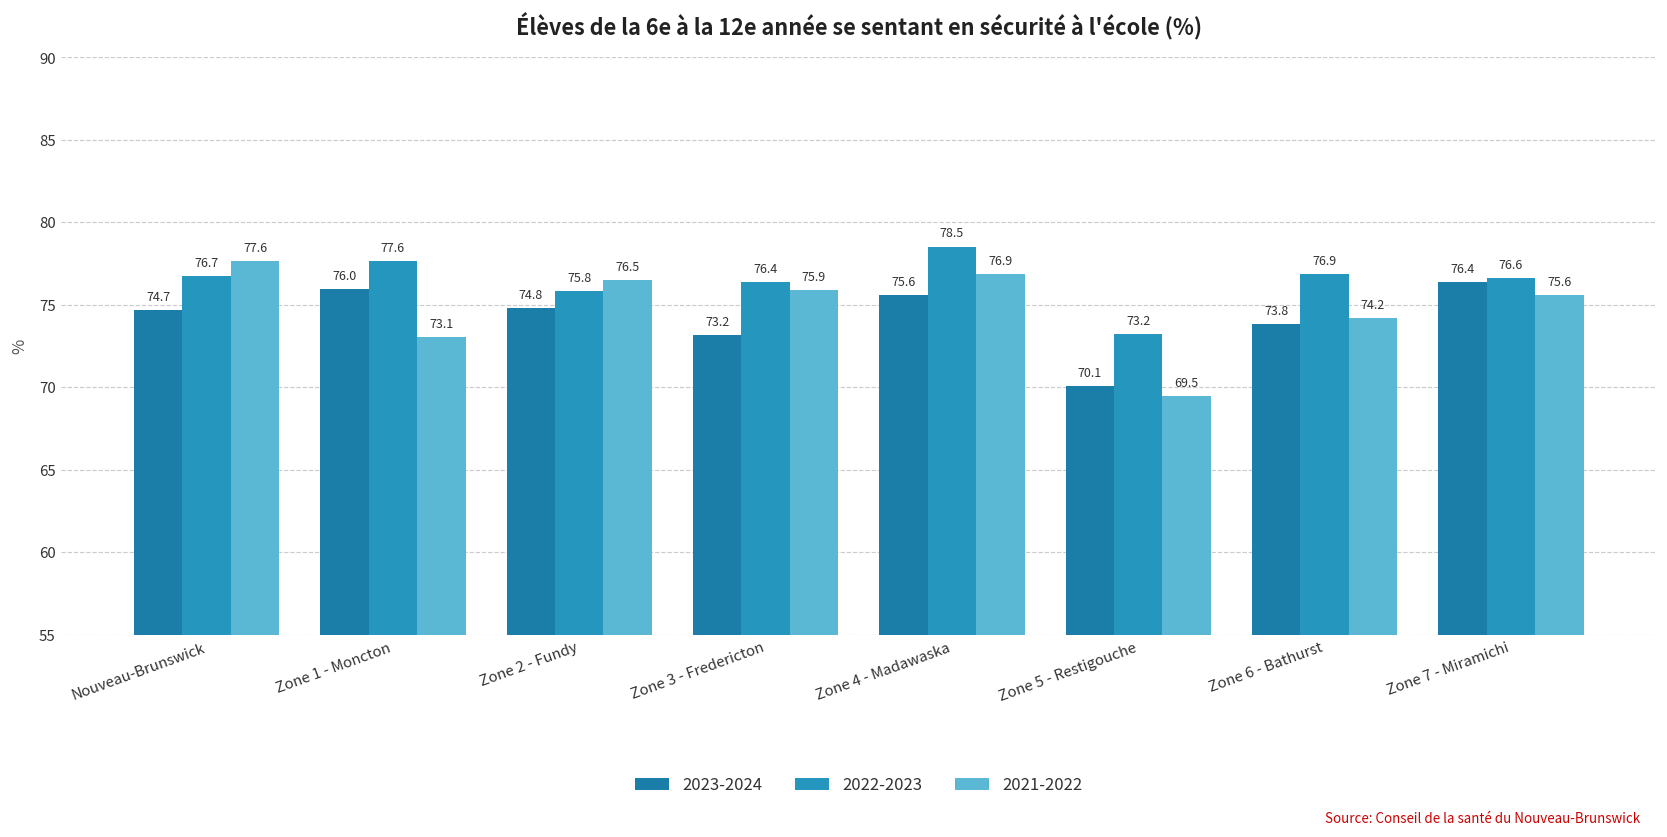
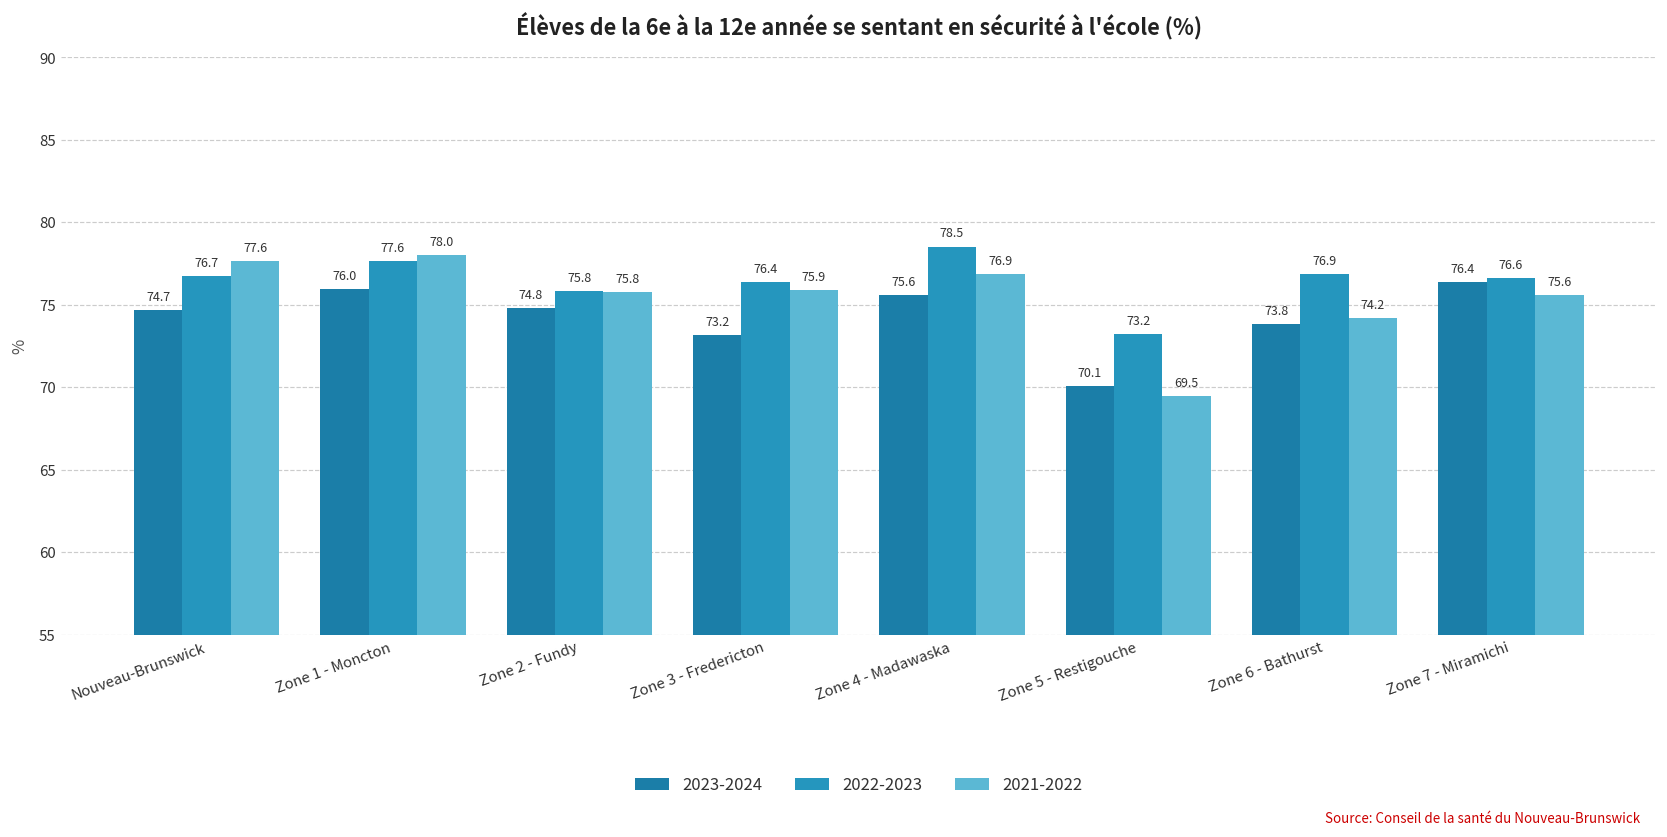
2021-2022, Zone 1 - Moncton: 73.1 -> 78.0
2021-2022, Zone 2 - Fundy: 76.5 -> 75.8
